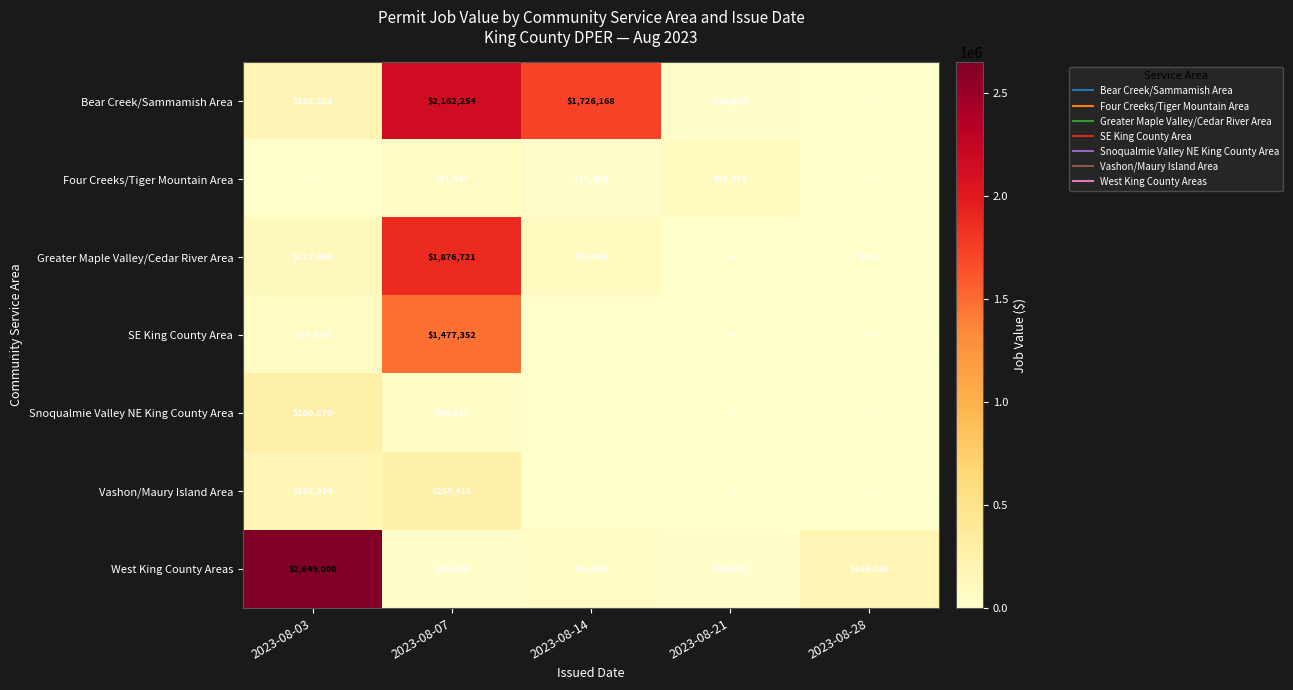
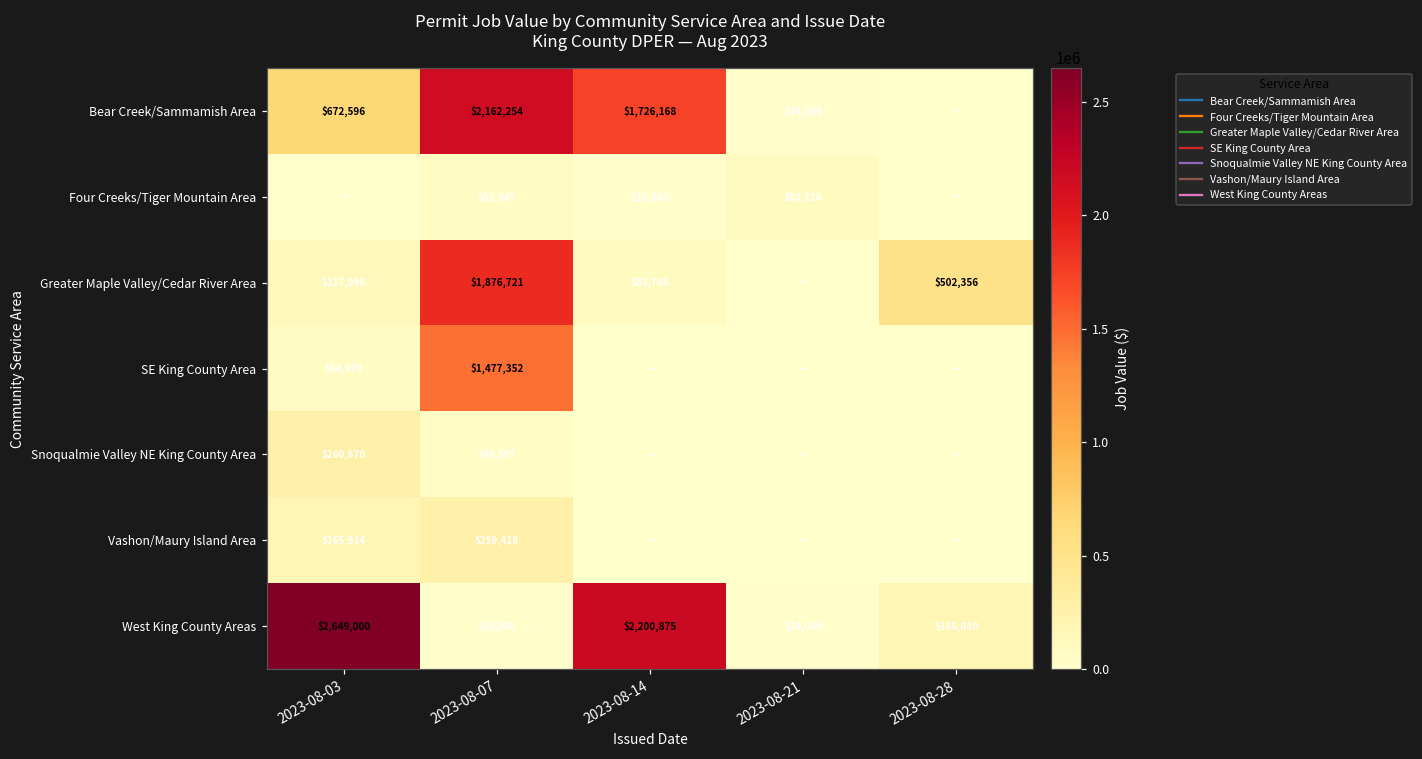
Bear Creek/Sammamish Area, 2023-08-03: $188,023 -> $672,596
Greater Maple Valley/Cedar River Area, 2023-08-28: $152 -> $502,356
West King County Areas, 2023-08-14: $43,679 -> $2,200,875
